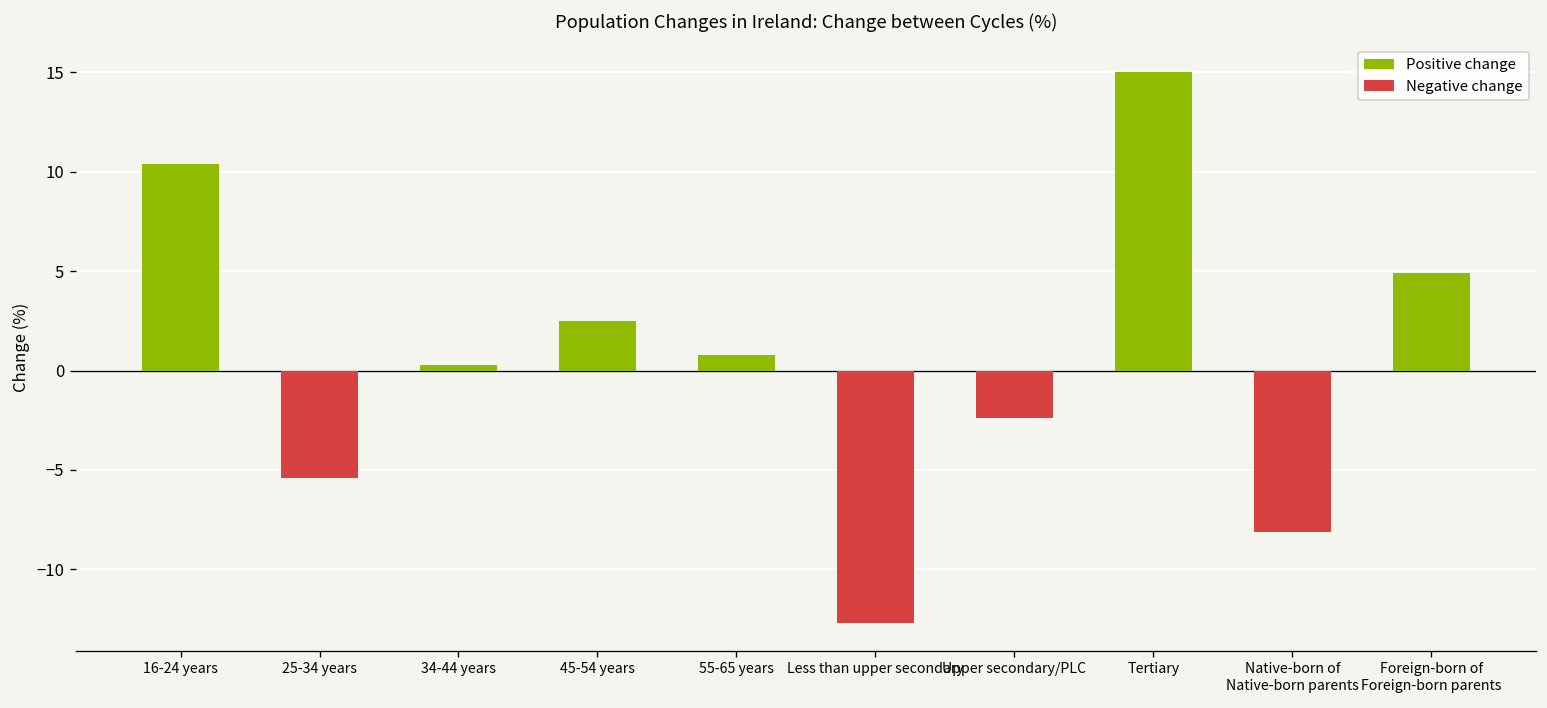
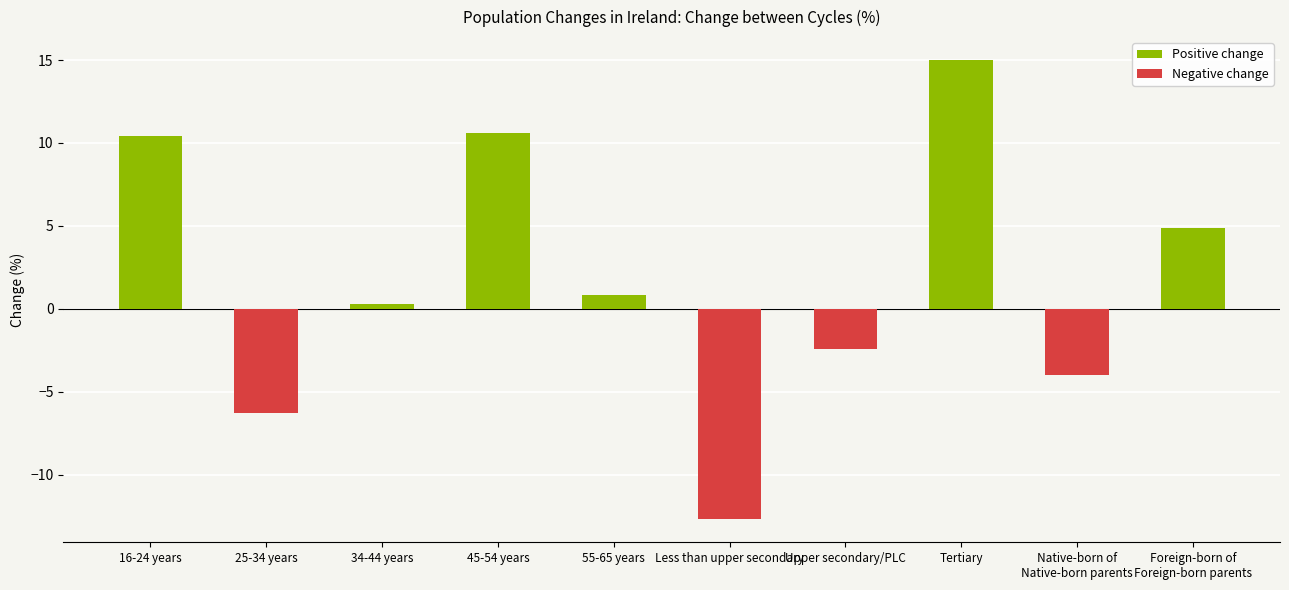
Negative change, 25-34 years: -5.4 -> -6.3
Positive change, 45-54 years: 2.5 -> 10.6
Negative change, Native-born of Native-born parents: -8.1 -> -4.0
